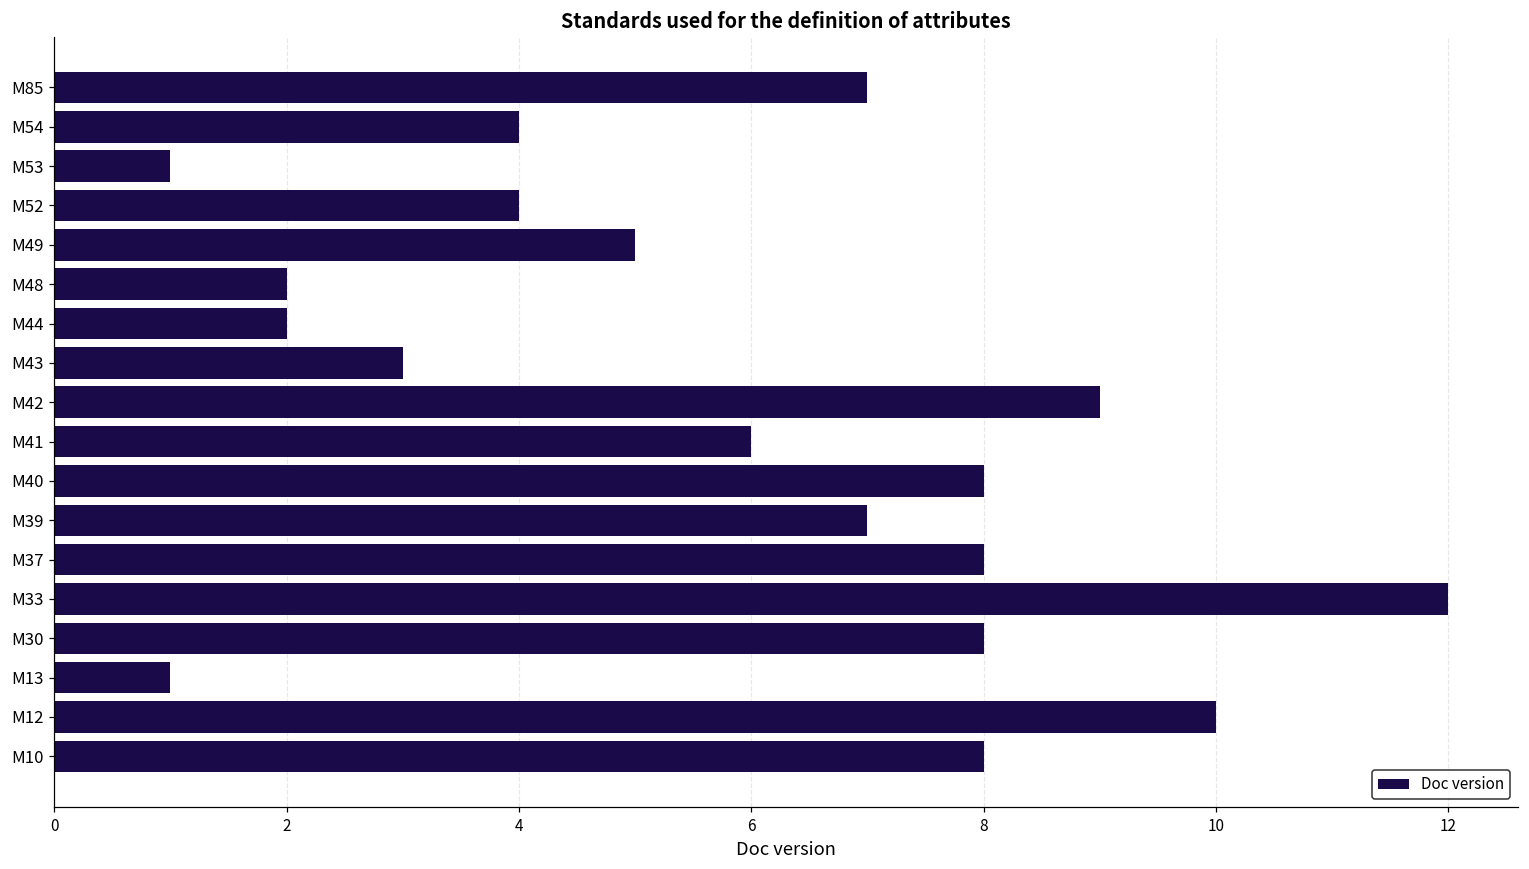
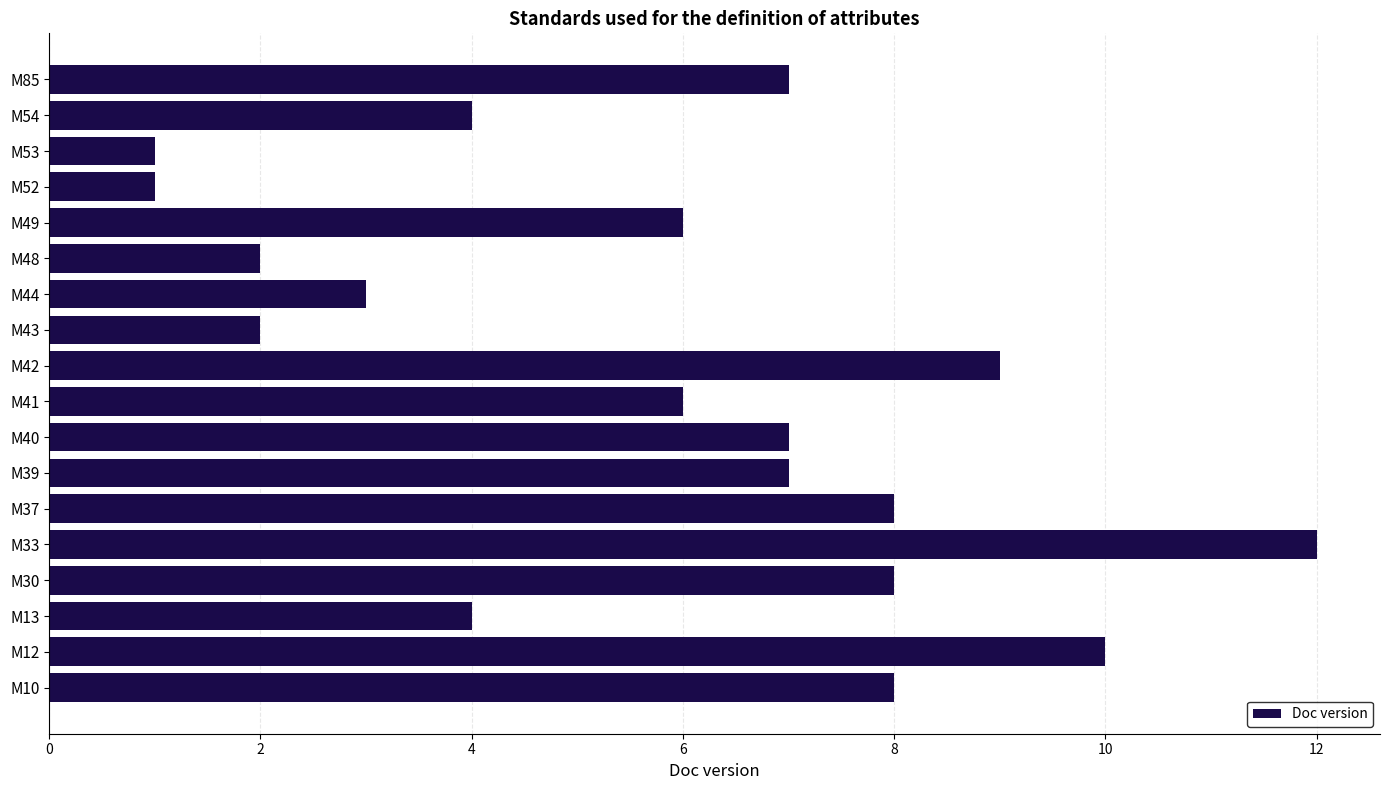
M52: 4 -> 1
M49: 5 -> 6
M44: 2 -> 3
M43: 3 -> 2
M40: 8 -> 7
M13: 1 -> 4
